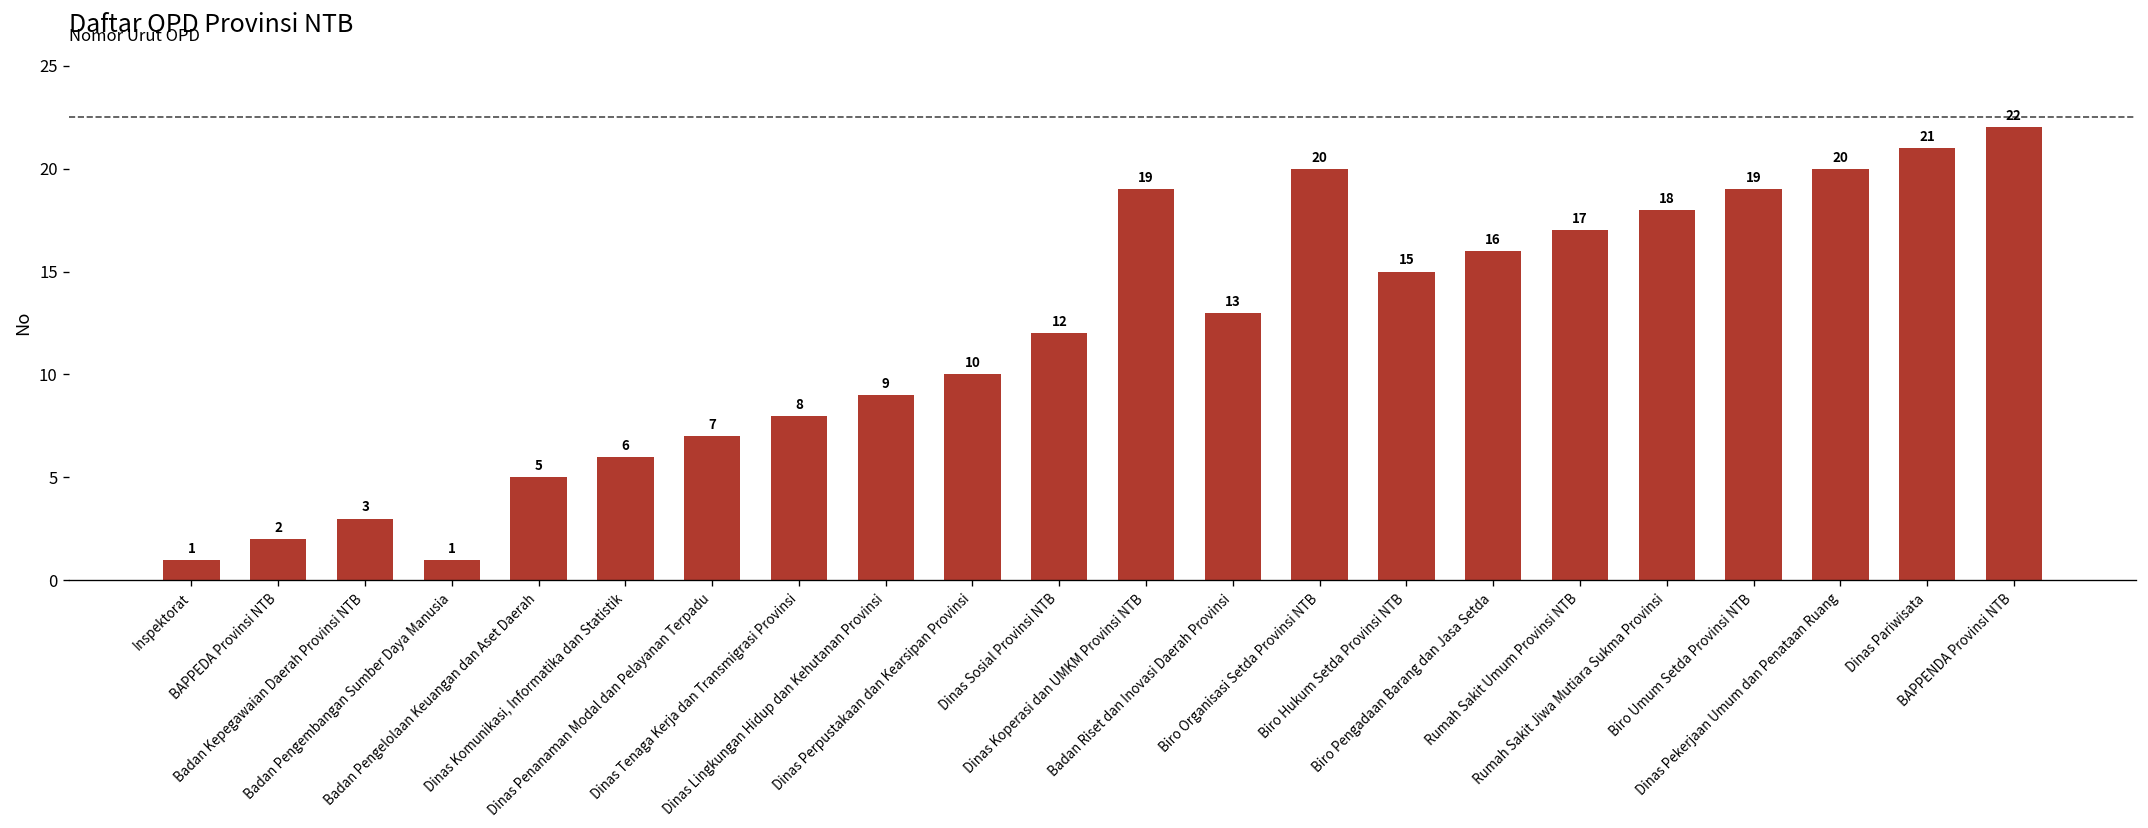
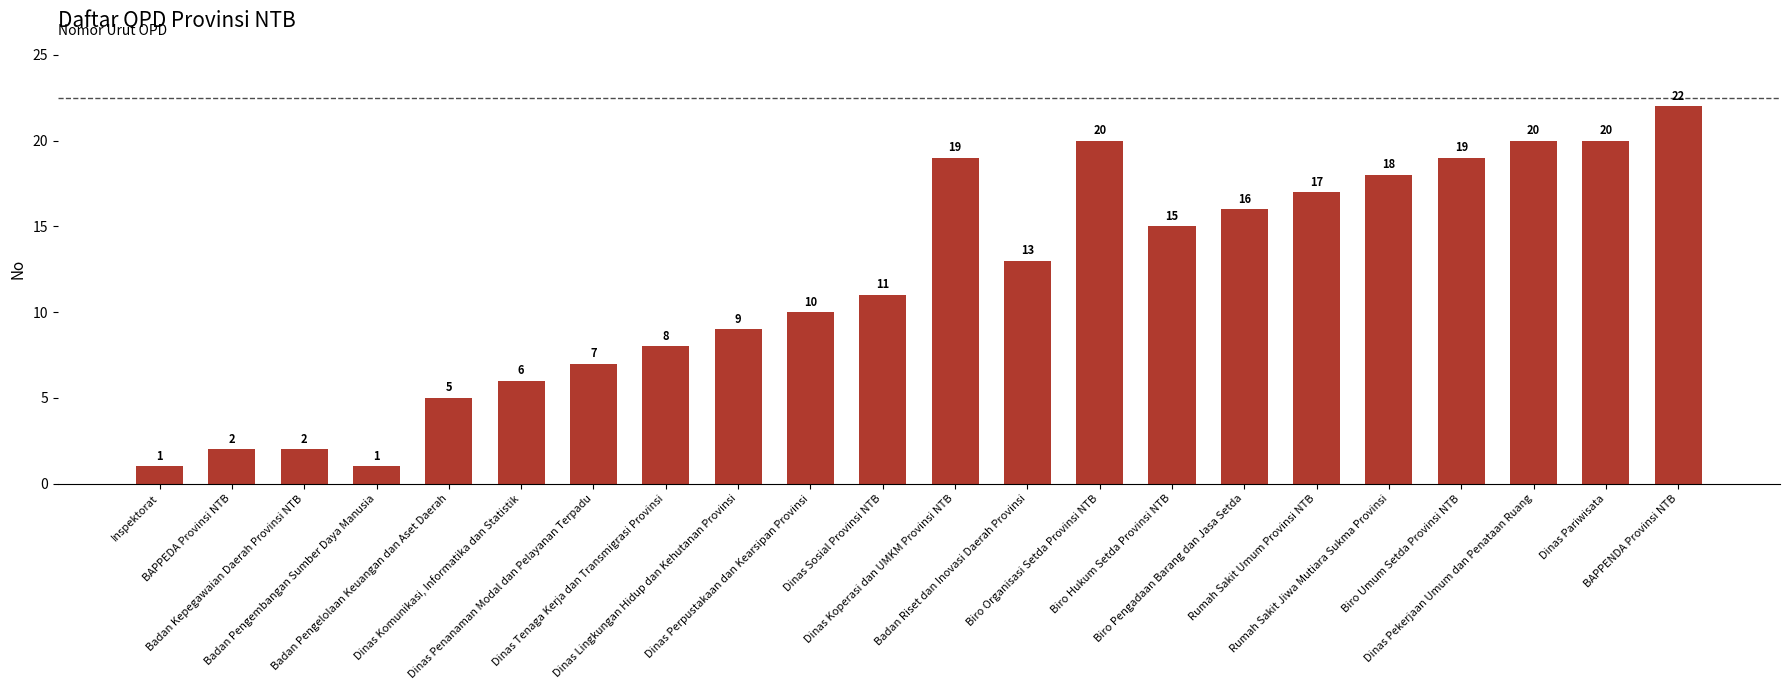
Badan Kepegawaian Daerah Provinsi NTB: 3 -> 2
Dinas Sosial Provinsi NTB: 12 -> 11
Dinas Pariwisata: 21 -> 20
